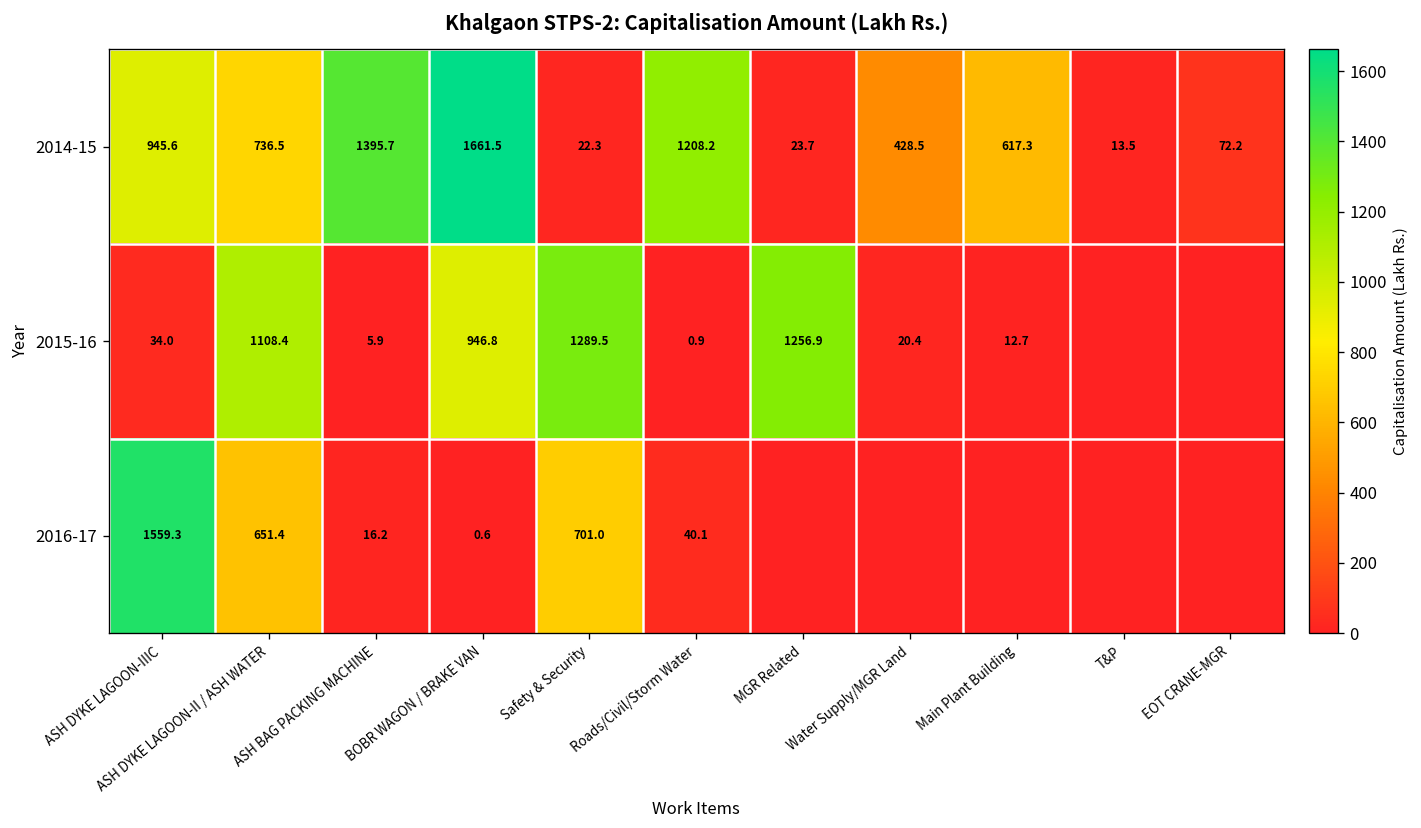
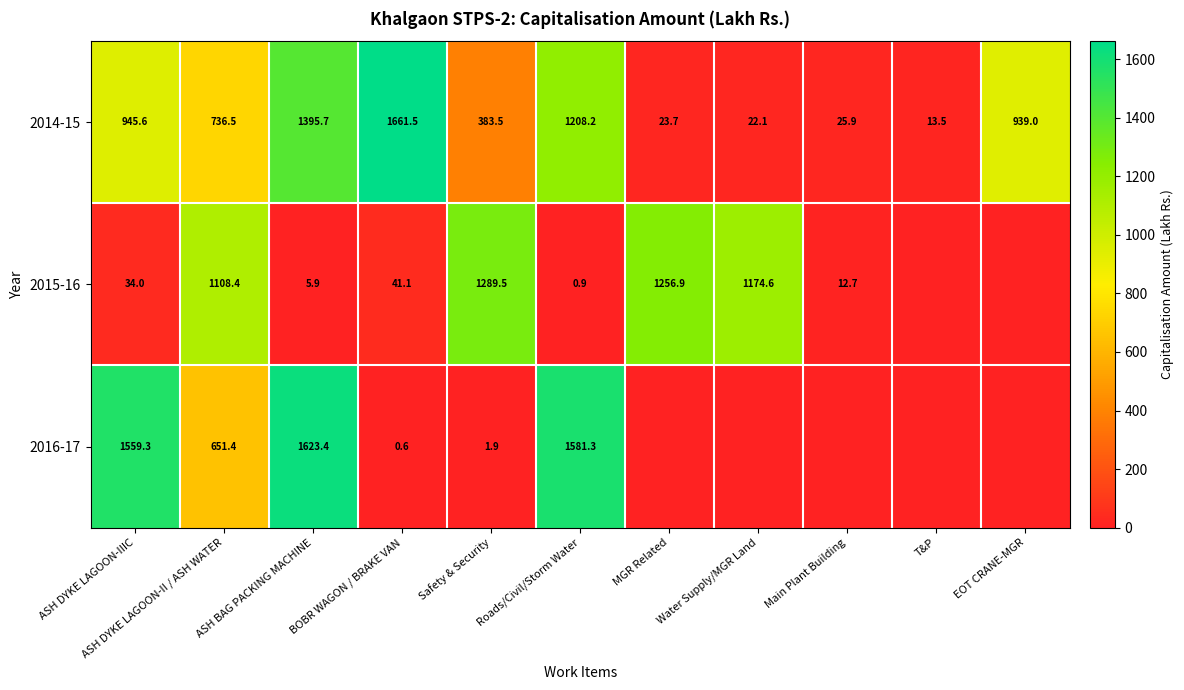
2014-15, Safety & Security: 22.3 -> 383.5
2014-15, Water Supply/MGR Land: 428.5 -> 22.1
2014-15, Main Plant Building: 617.3 -> 25.9
2014-15, EOT CRANE-MGR: 72.2 -> 939.0
2015-16, BOBR WAGON / BRAKE VAN: 946.8 -> 41.1
2015-16, Water Supply/MGR Land: 20.4 -> 1174.6
2016-17, ASH BAG PACKING MACHINE: 16.2 -> 1623.4
2016-17, Safety & Security: 701.0 -> 1.9
2016-17, Roads/Civil/Storm Water: 40.1 -> 1581.3
